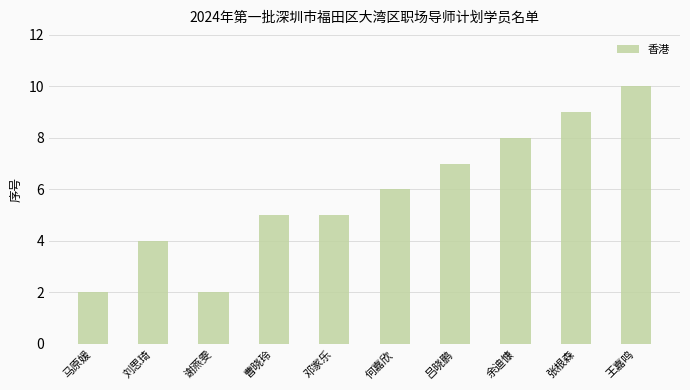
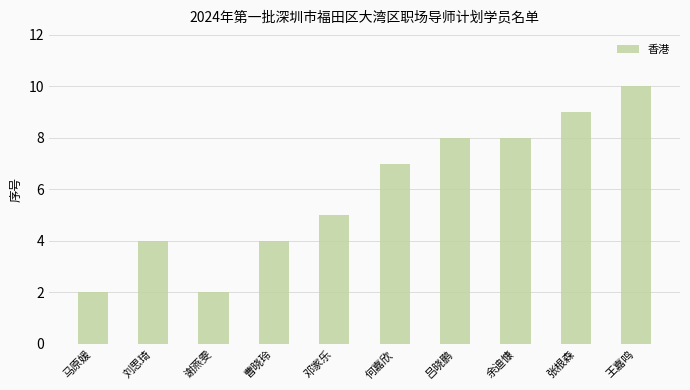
曹晓玲: 5 -> 4
何嘉欣: 6 -> 7
吕晓鹏: 7 -> 8
